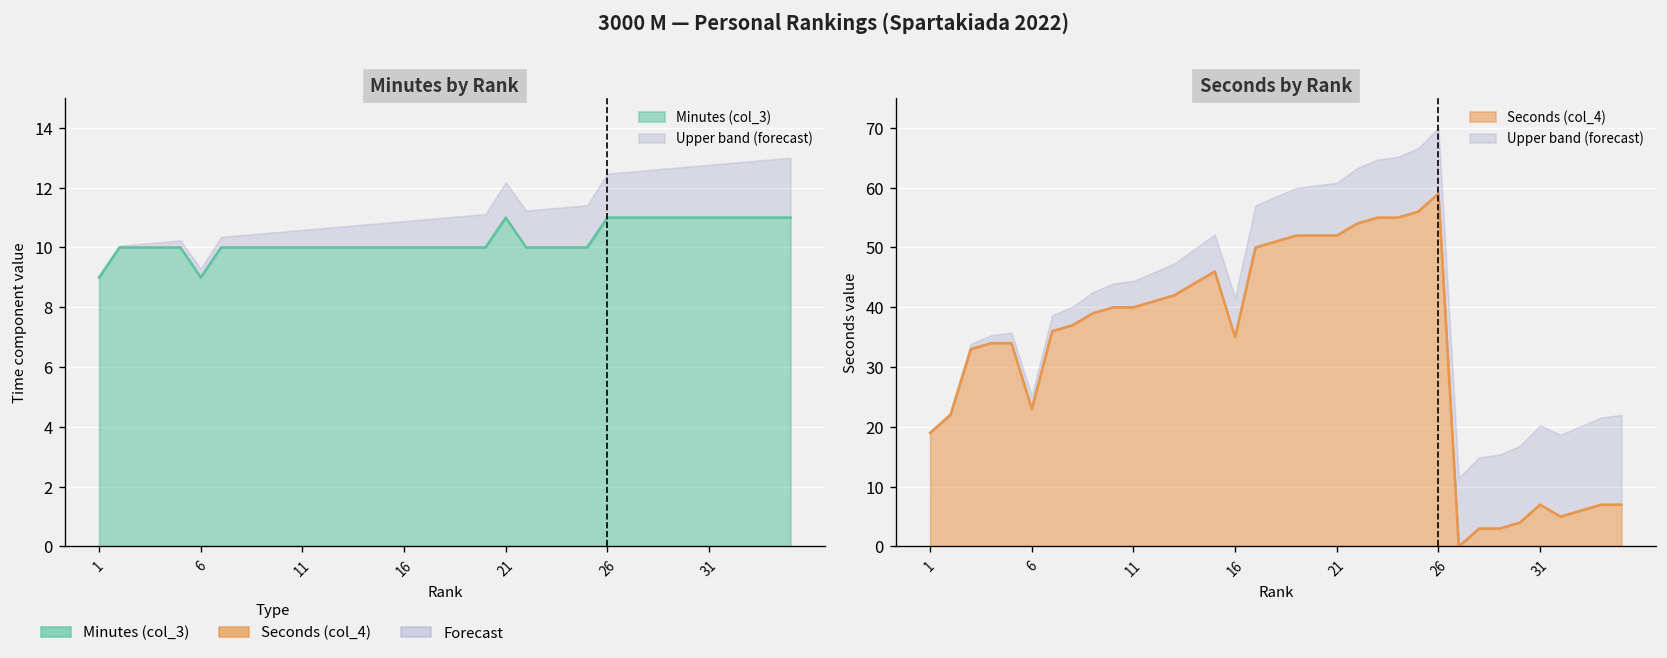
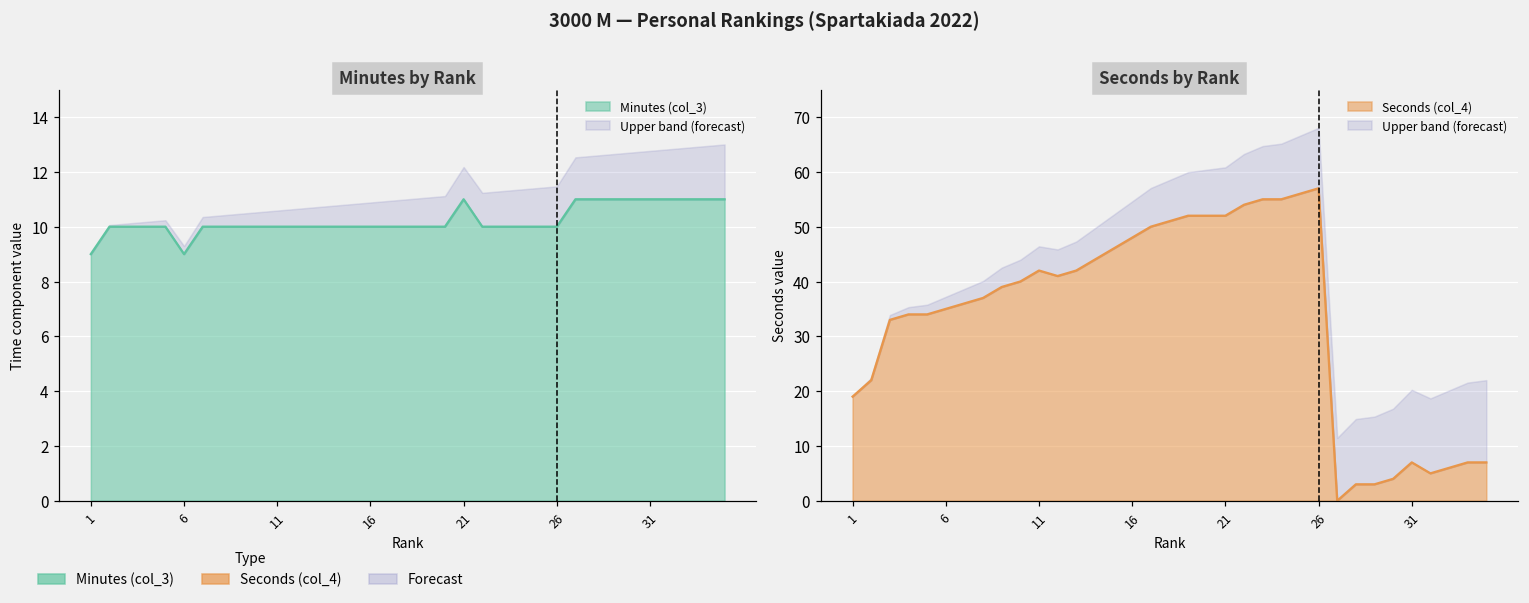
Minutes by Rank, Minutes (col_3), 26: 11 -> 10
Seconds by Rank, Seconds (col_4), 6: 23 -> 35
Seconds by Rank, Seconds (col_4), 11: 40 -> 42
Seconds by Rank, Seconds (col_4), 16: 35 -> 48
Seconds by Rank, Seconds (col_4), 26: 59 -> 57
